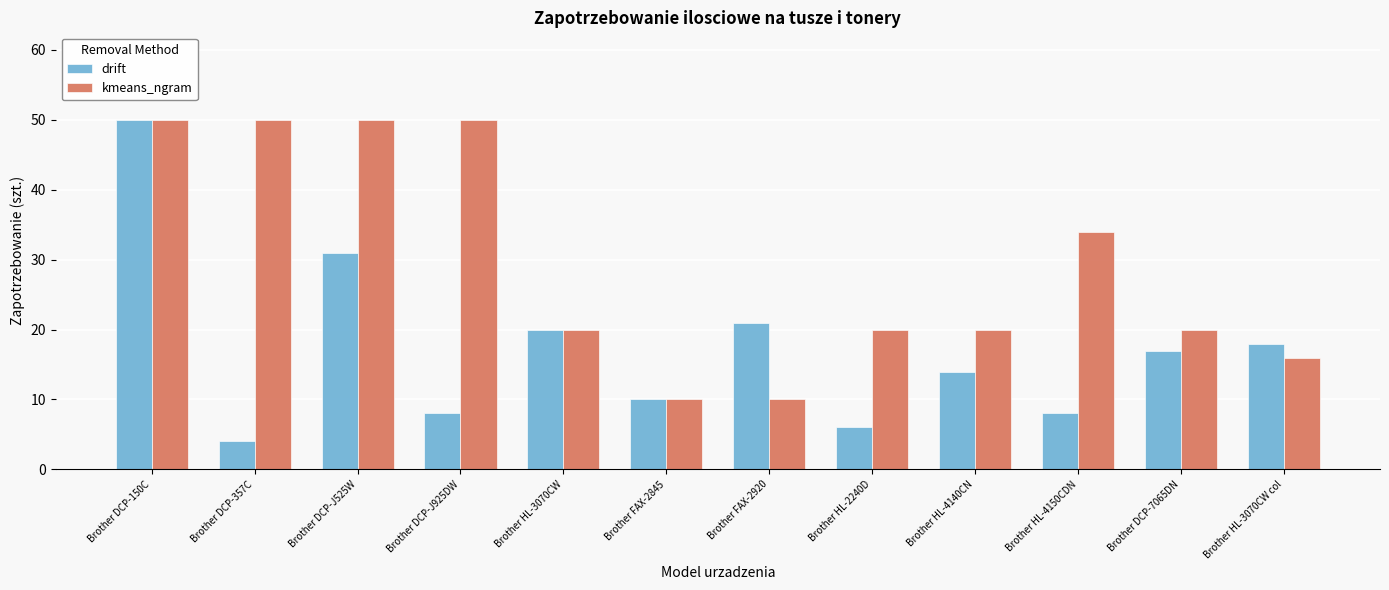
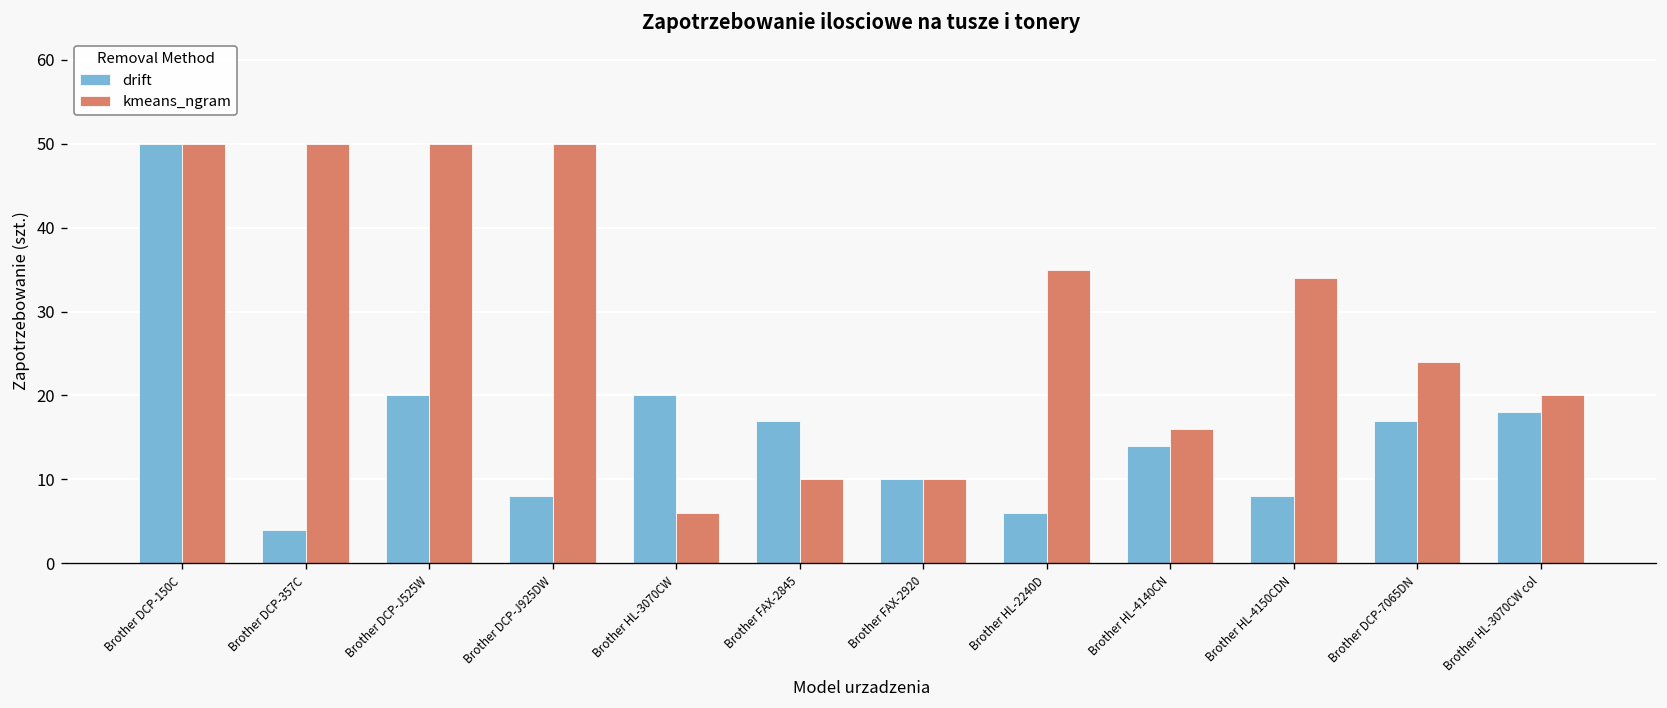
drift, Brother DCP-J525W: 31 -> 20
kmeans_ngram, Brother HL-3070CW: 20 -> 6
drift, Brother FAX-2845: 10 -> 17
drift, Brother FAX-2920: 21 -> 10
kmeans_ngram, Brother HL-2240D: 20 -> 35
kmeans_ngram, Brother HL-4140CN: 20 -> 16
kmeans_ngram, Brother DCP-7065DN: 20 -> 24
kmeans_ngram, Brother HL-3070CW col: 16 -> 20
